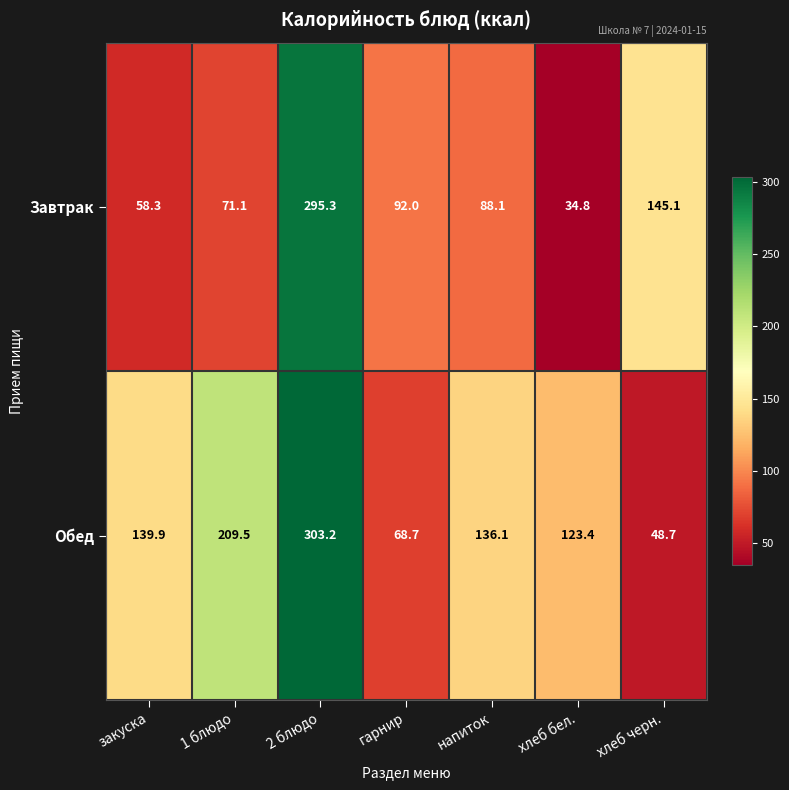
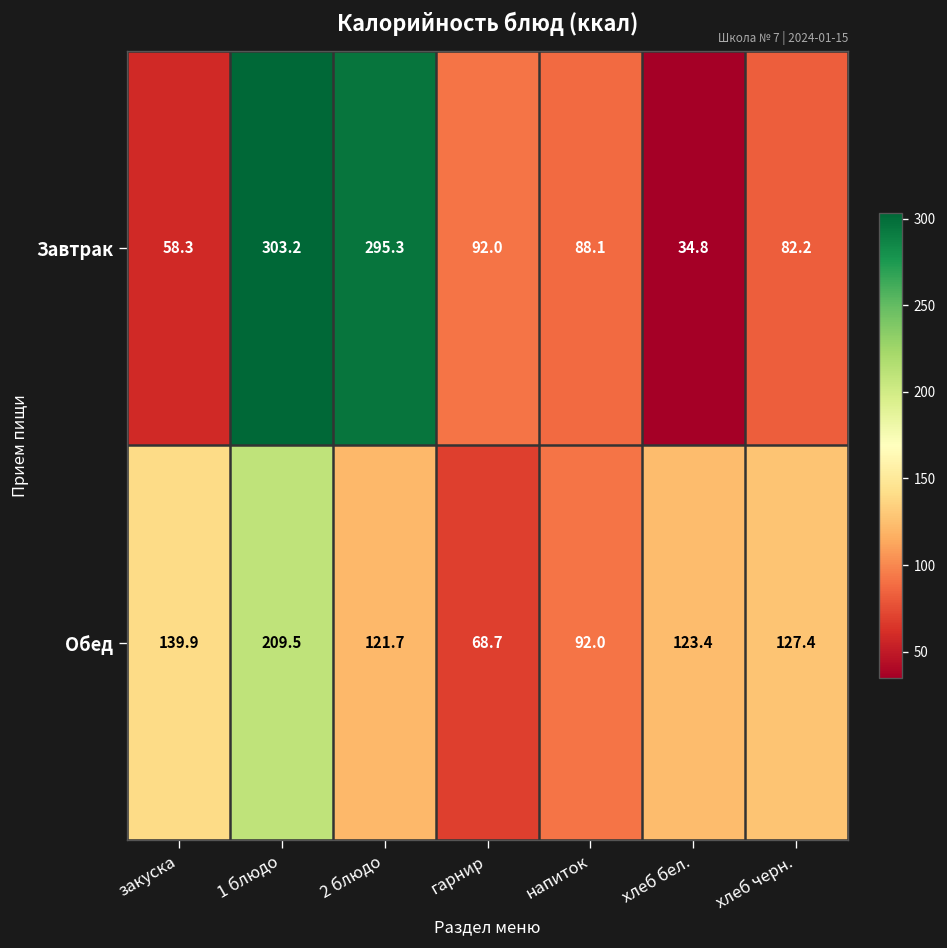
Завтрак, 1 блюдо: 71.1 -> 303.2
Завтрак, хлеб черн.: 145.1 -> 82.2
Обед, 2 блюдо: 303.2 -> 121.7
Обед, напиток: 136.1 -> 92.0
Обед, хлеб черн.: 48.7 -> 127.4
